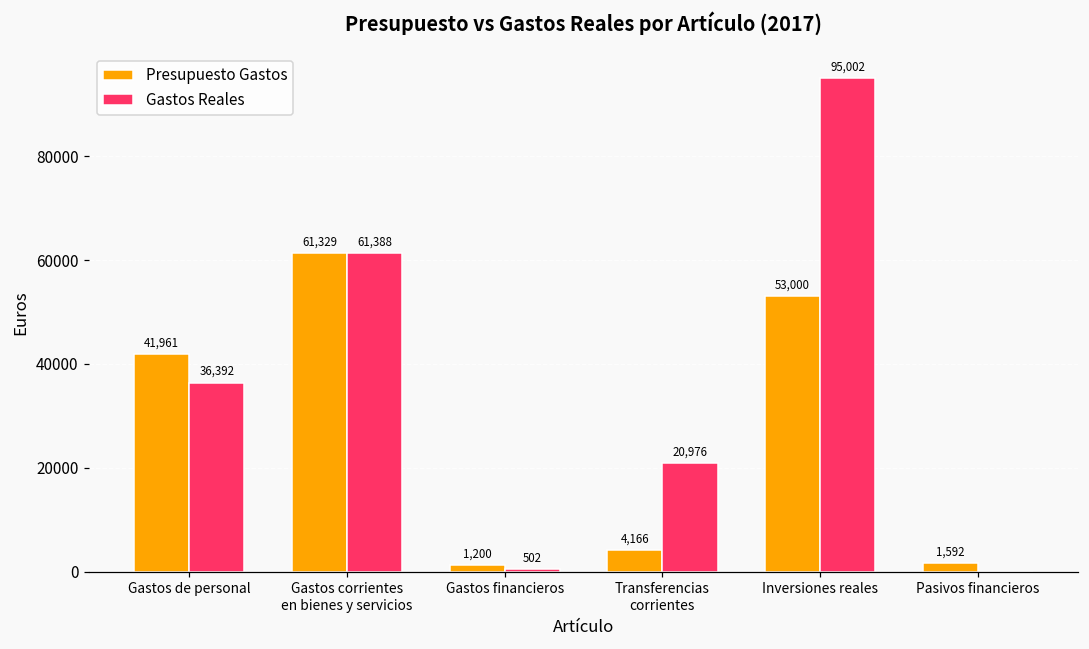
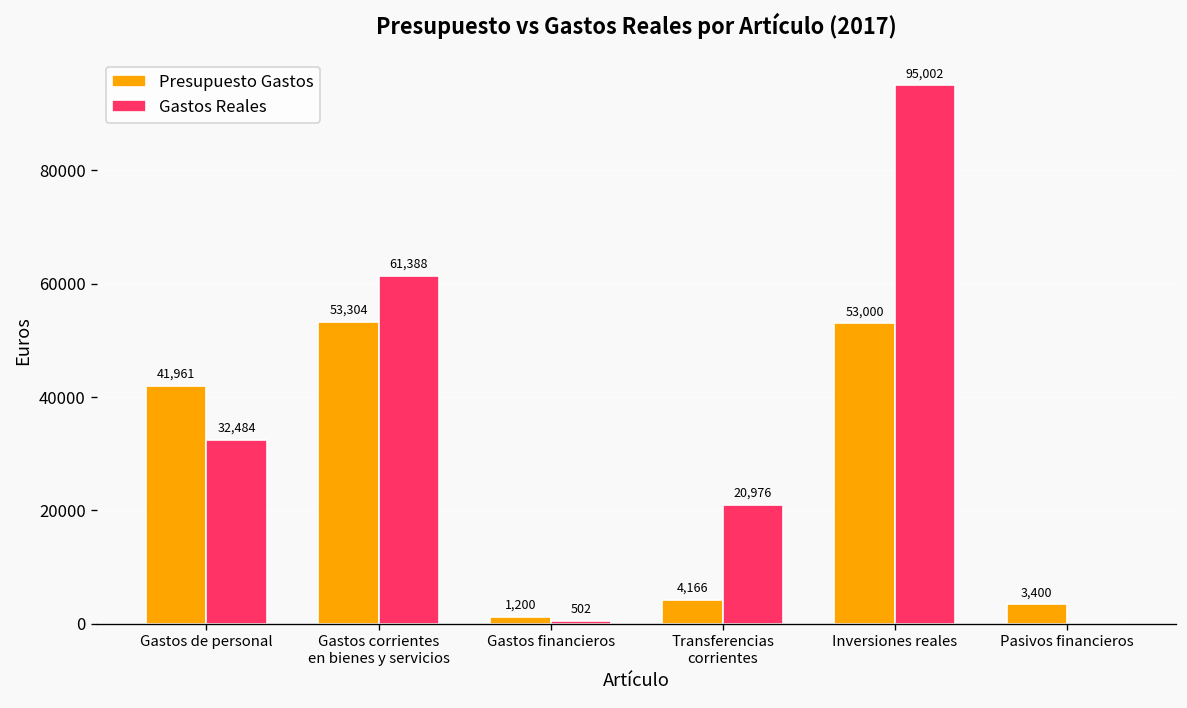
Gastos Reales, Gastos de personal: 36,392 -> 32,484
Presupuesto Gastos, Gastos corrientes en bienes y servicios: 61,329 -> 53,304
Presupuesto Gastos, Pasivos financieros: 1,592 -> 3,400
